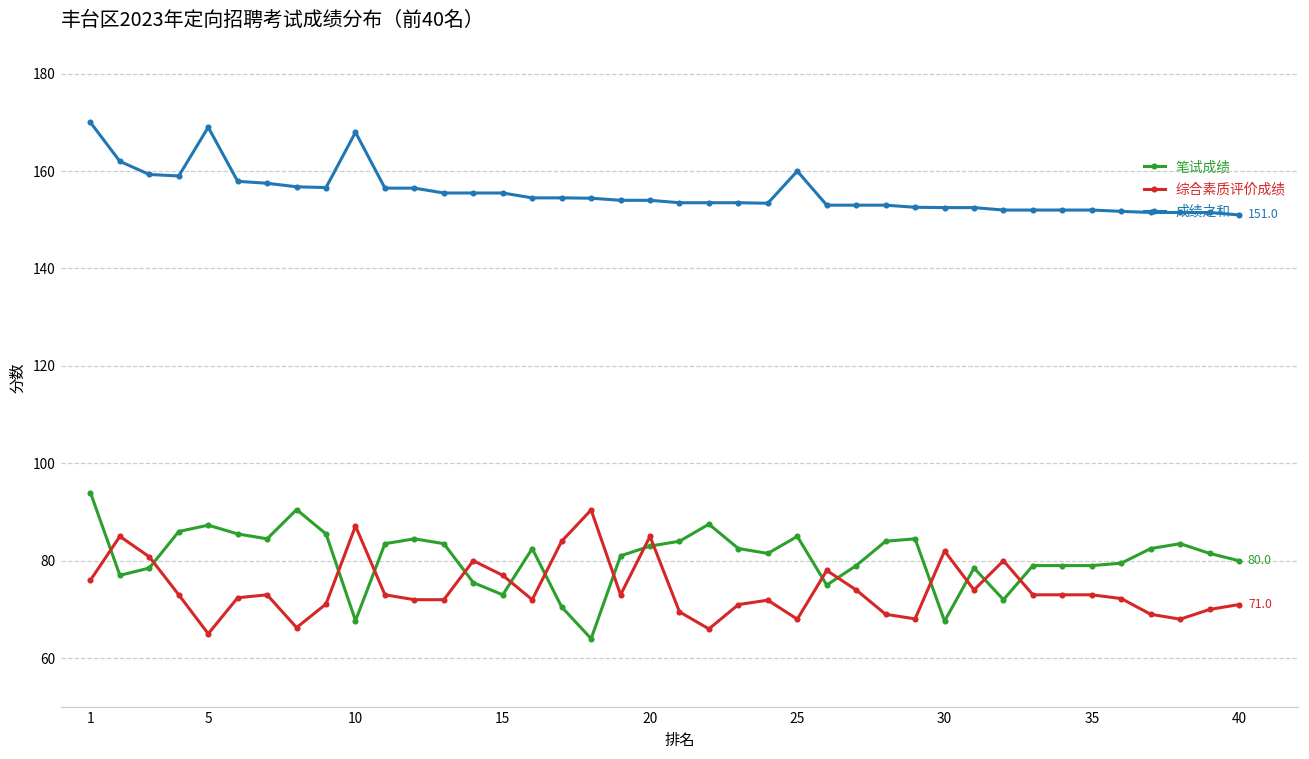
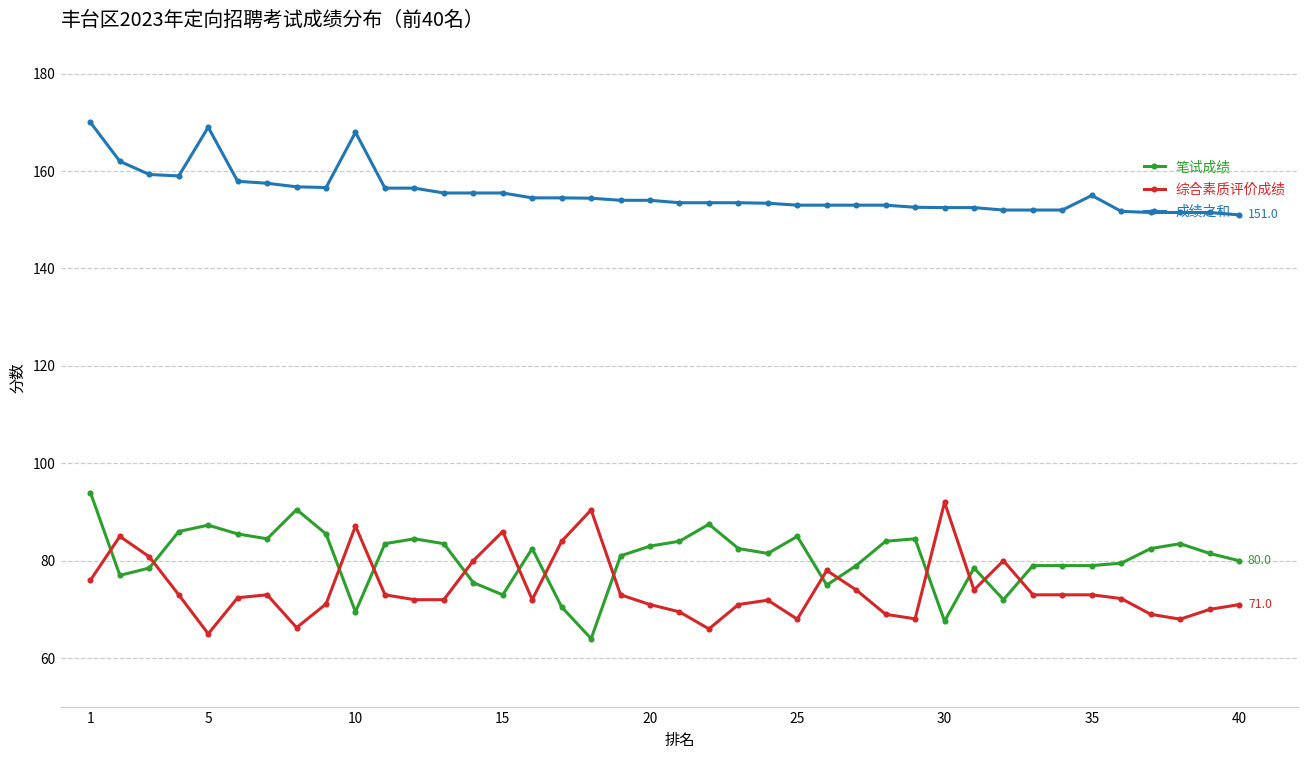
笔试成绩, 10: 68 -> 70
综合素质评价成绩, 15: 77 -> 86
综合素质评价成绩, 20: 85 -> 71
成绩之和, 25: 160 -> 153
综合素质评价成绩, 30: 82 -> 92
成绩之和, 35: 152 -> 155
